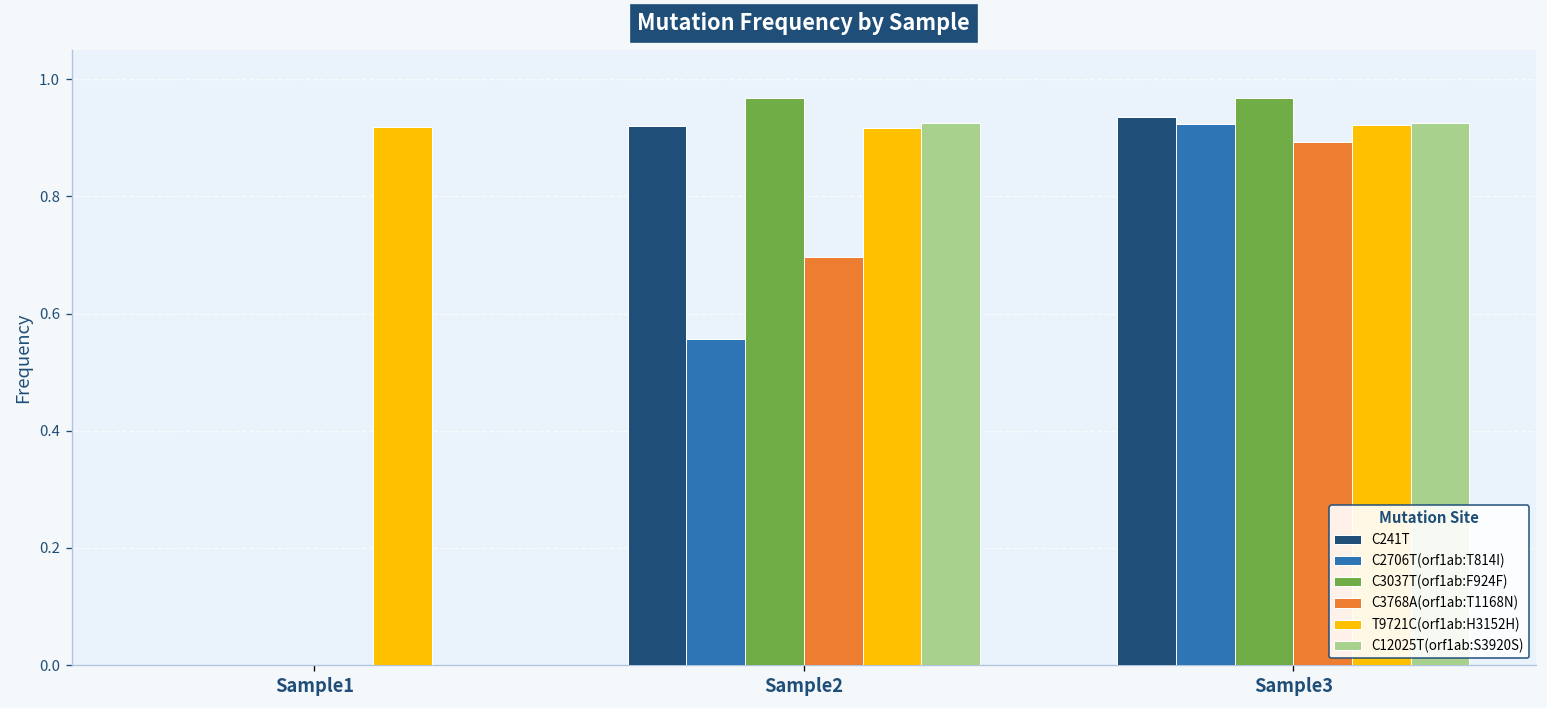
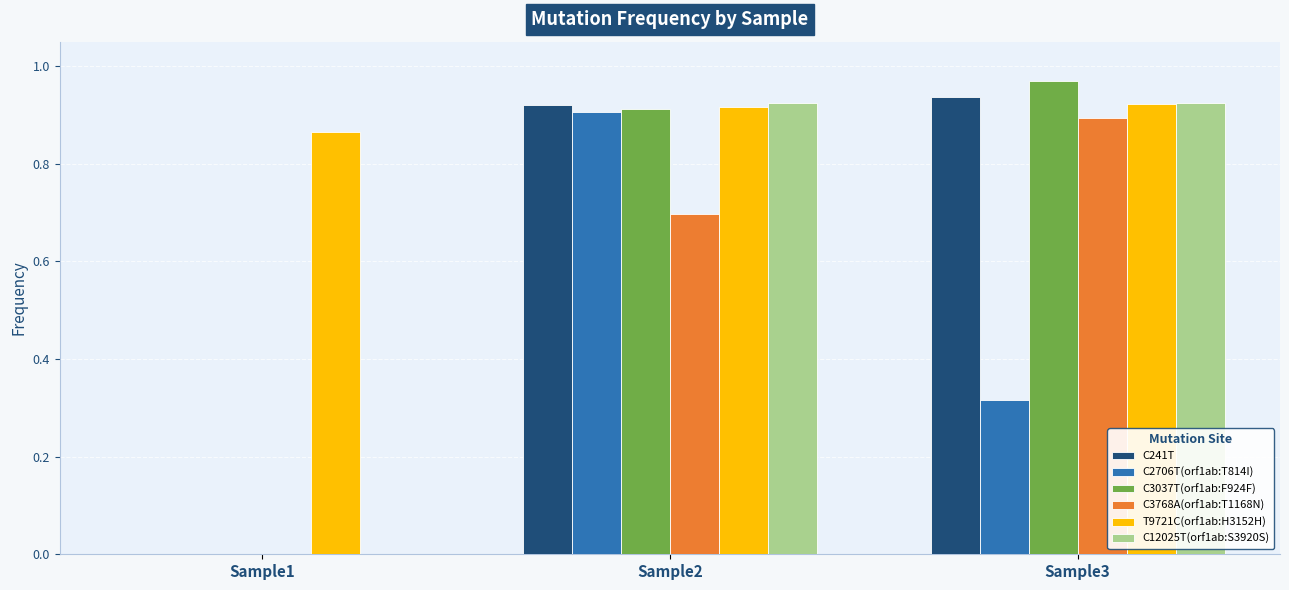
T9721C(orf1ab:H3152H), Sample1: 0.92 -> 0.87
C2706T(orf1ab:T814I), Sample2: 0.56 -> 0.91
C3037T(orf1ab:F924F), Sample2: 0.97 -> 0.91
C2706T(orf1ab:T814I), Sample3: 0.92 -> 0.32
